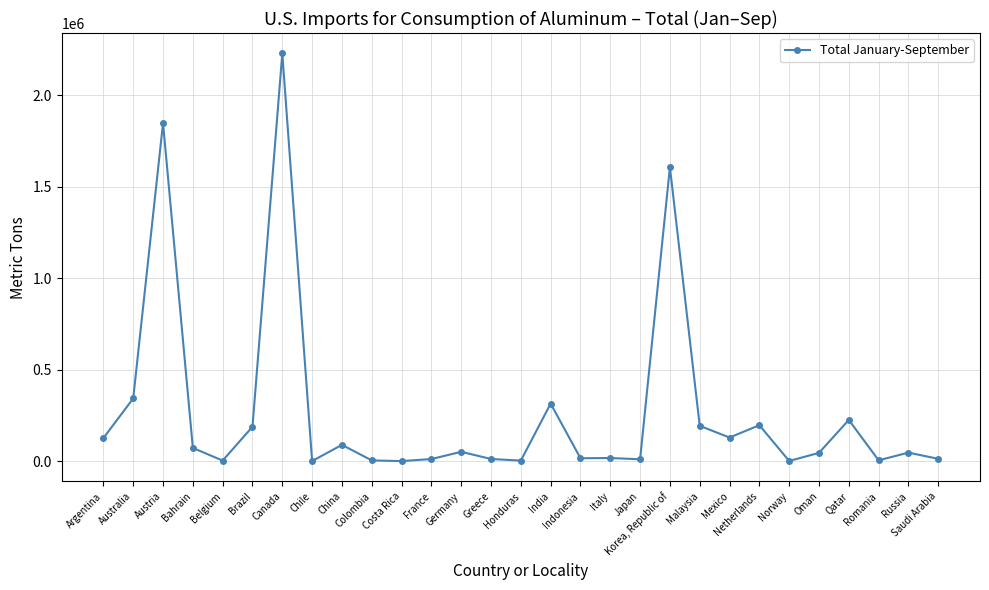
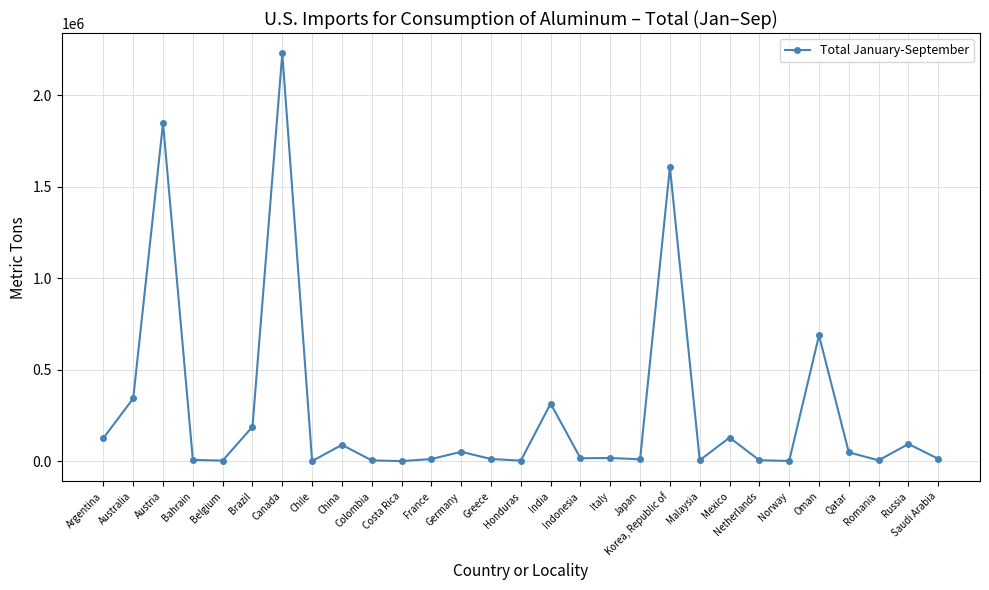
Bahrain: 70000 -> 10000
Malaysia: 190000 -> 10000
Netherlands: 200000 -> 10000
Oman: 50000 -> 690000
Qatar: 230000 -> 50000
Russia: 50000 -> 90000
